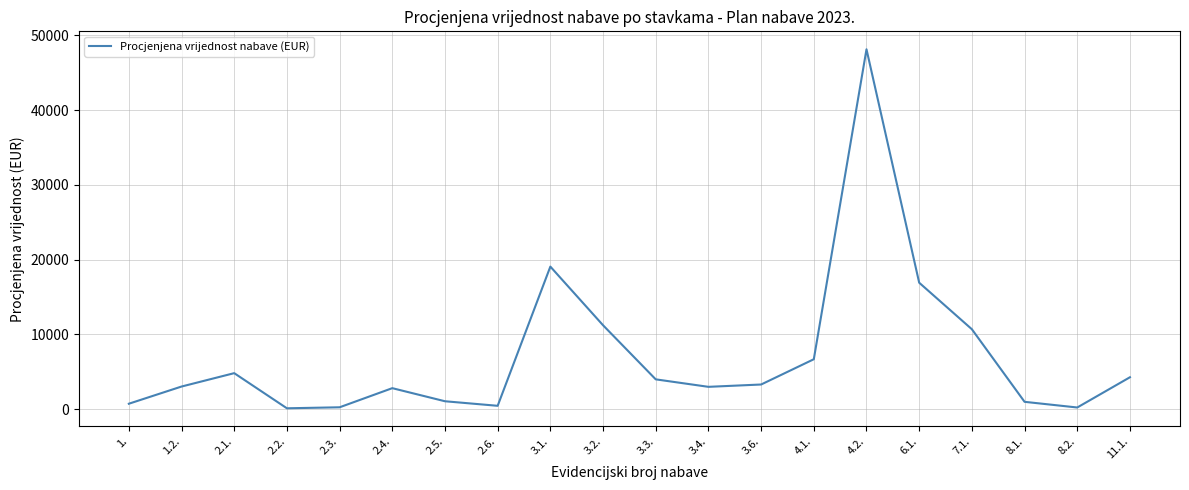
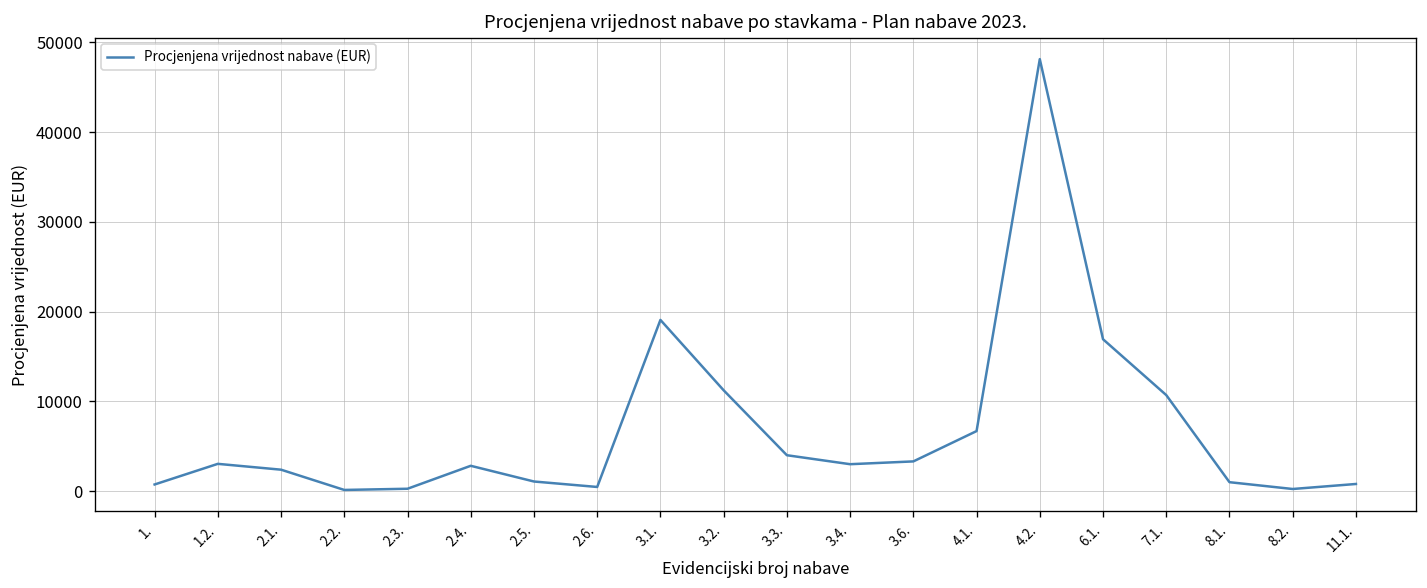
2.1.: 5000 -> 2000
11.1.: 4000 -> 1000
